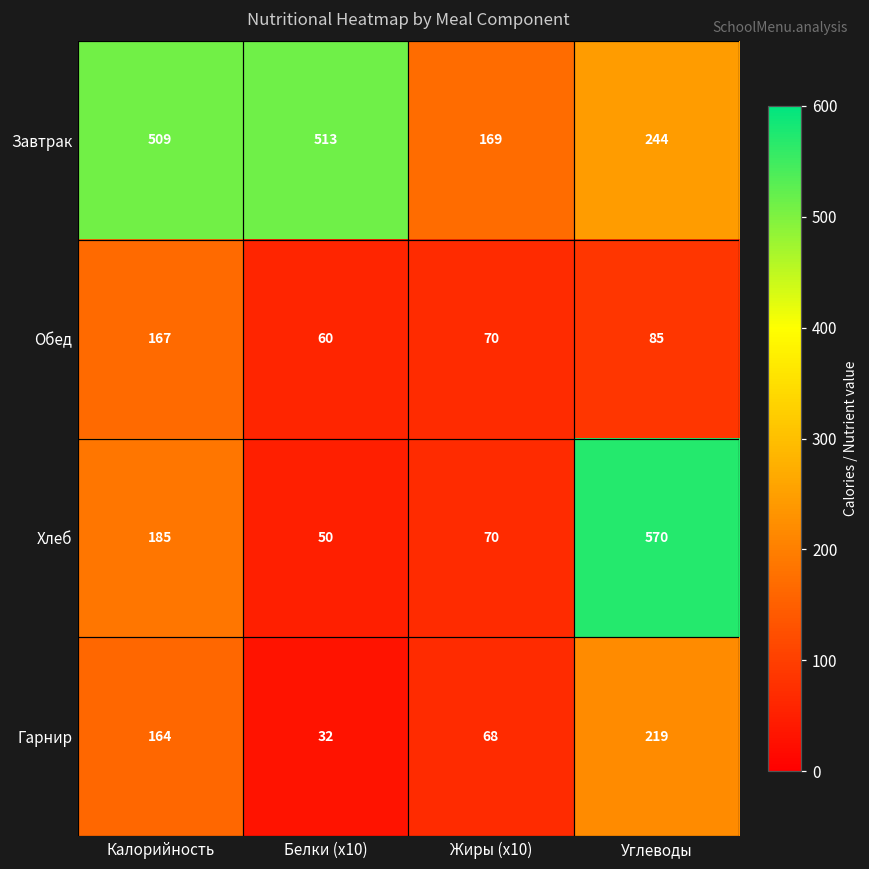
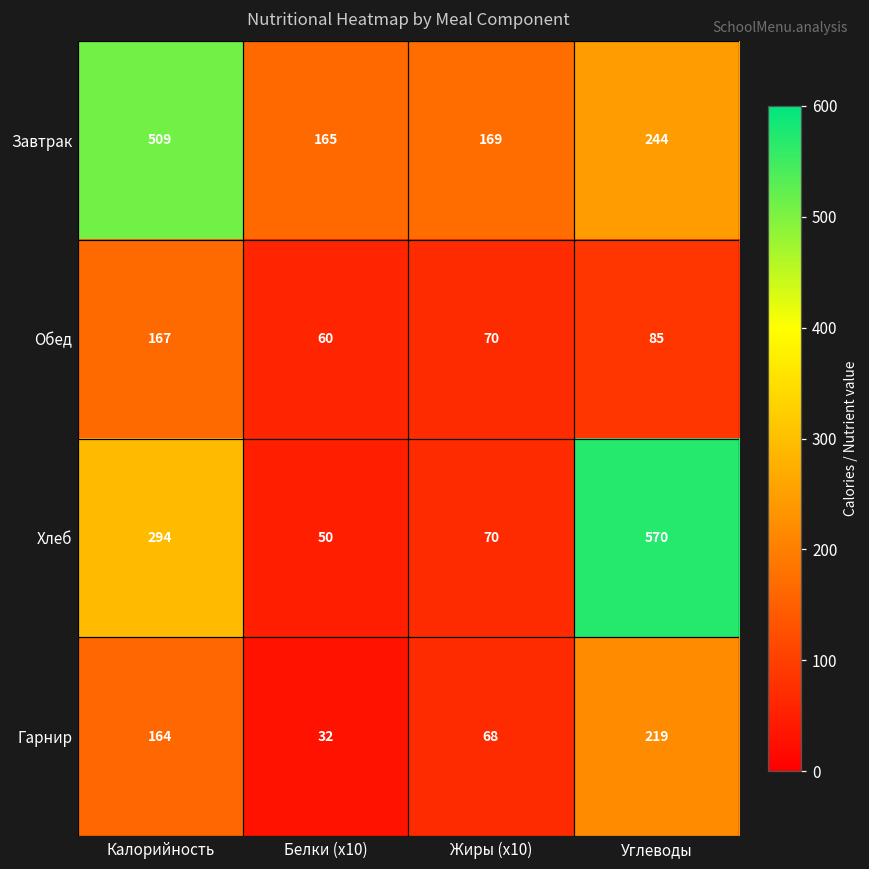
Завтрак, Белки (x10): 513 -> 165
Хлеб, Калорийность: 185 -> 294
